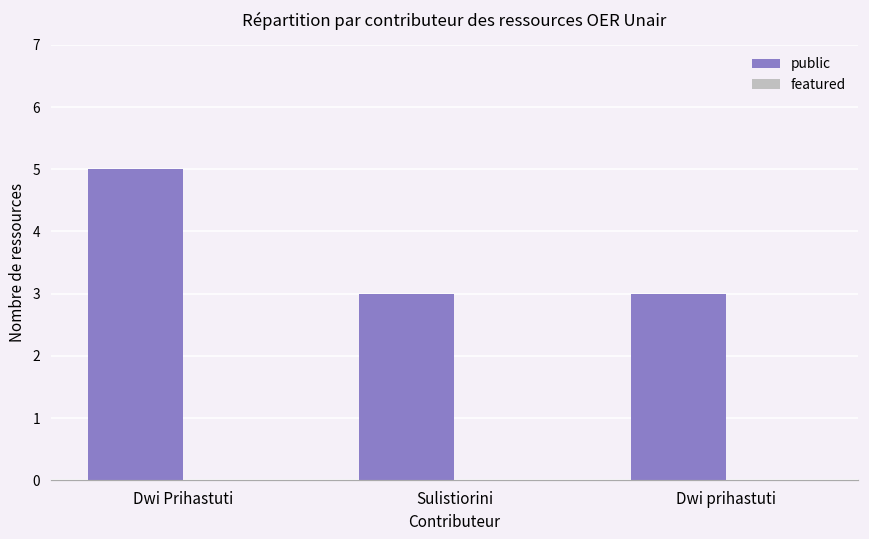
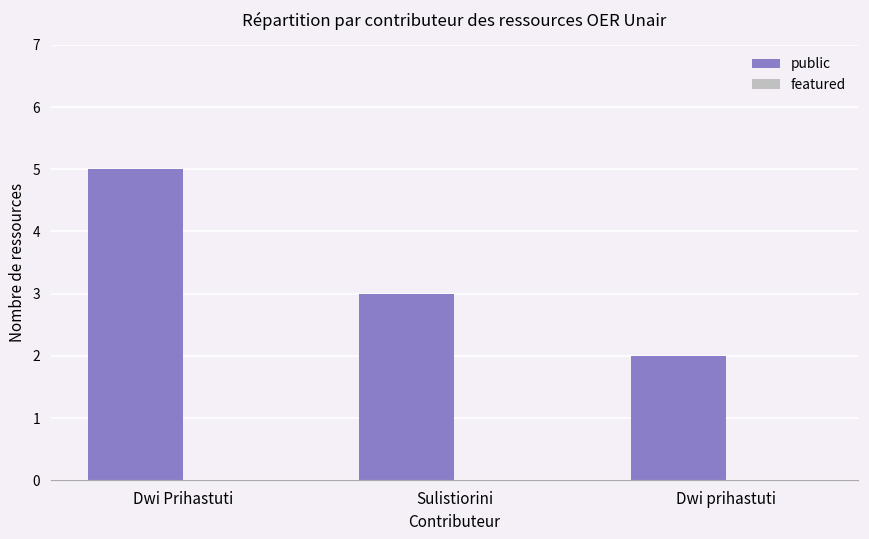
public, Dwi prihastuti: 3 -> 2
